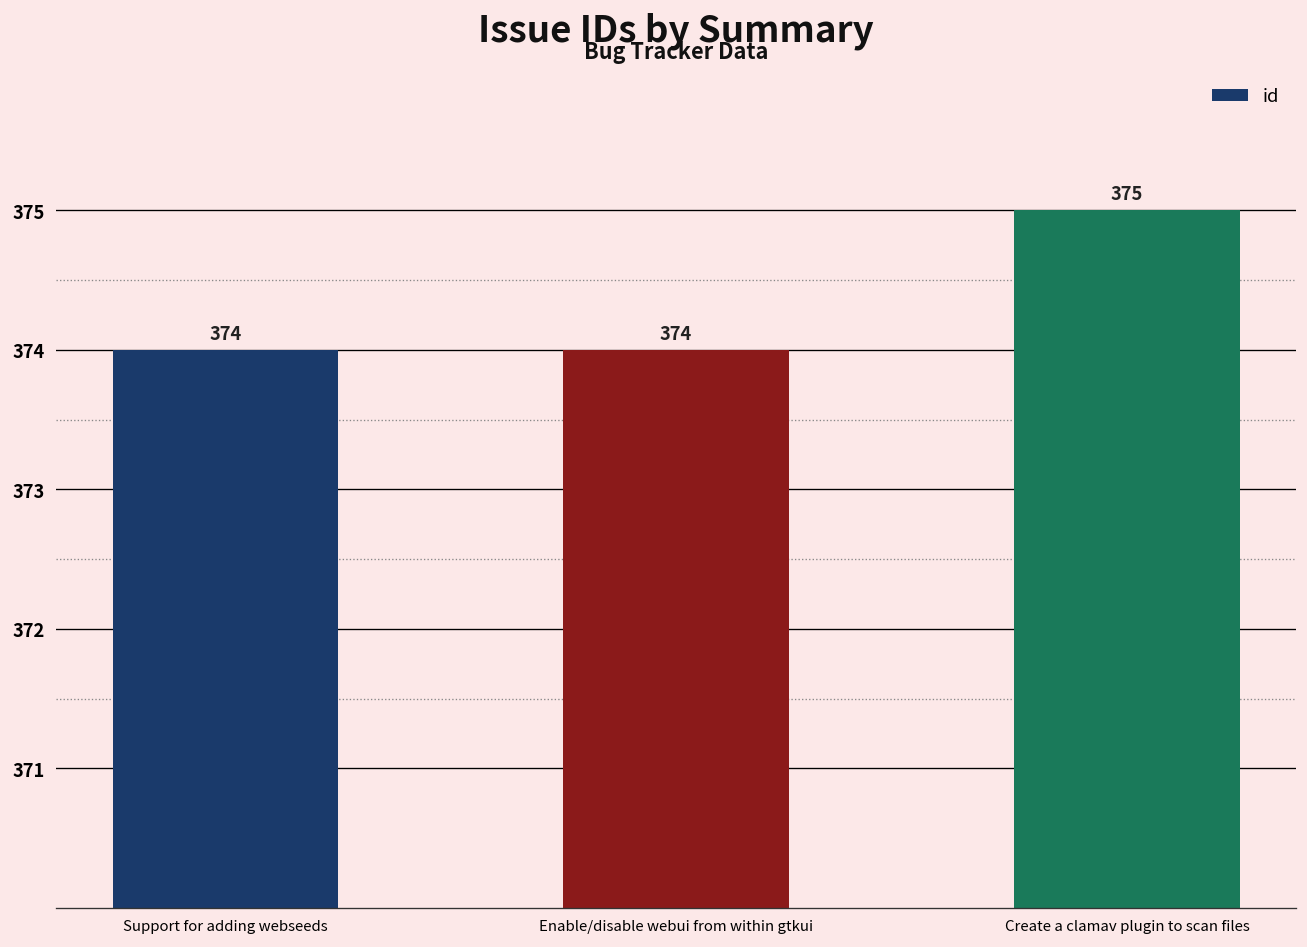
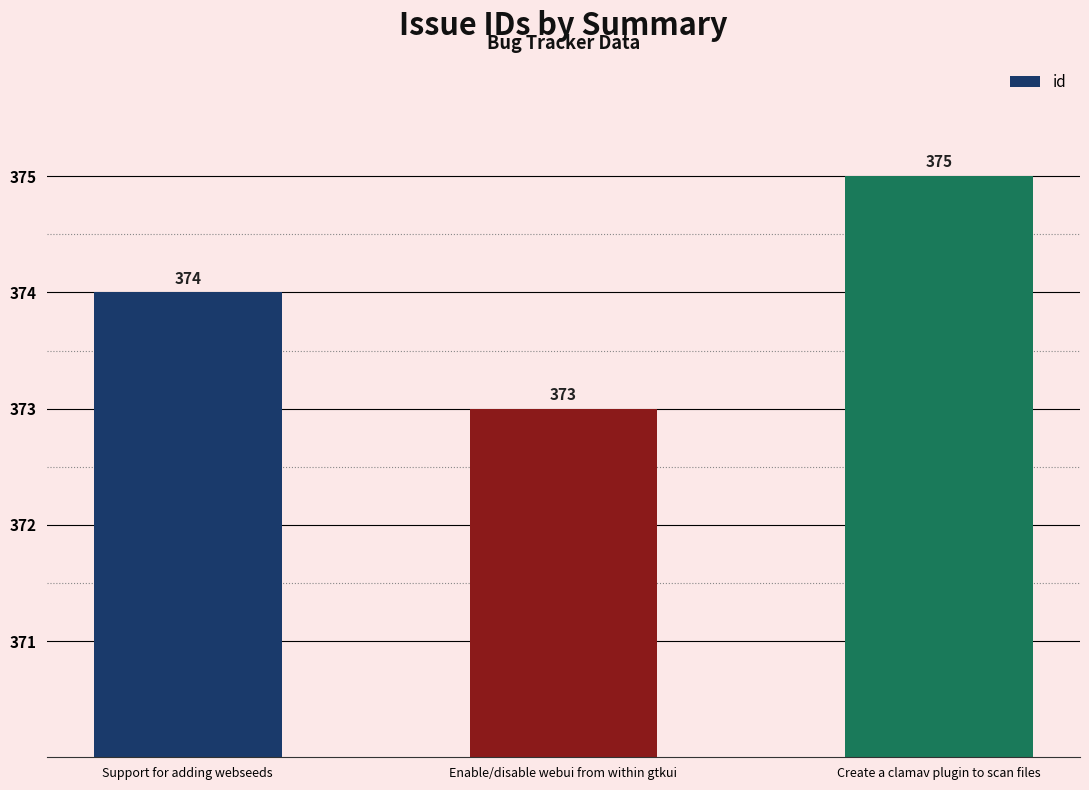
Enable/disable webui from within gtkui: 374 -> 373
